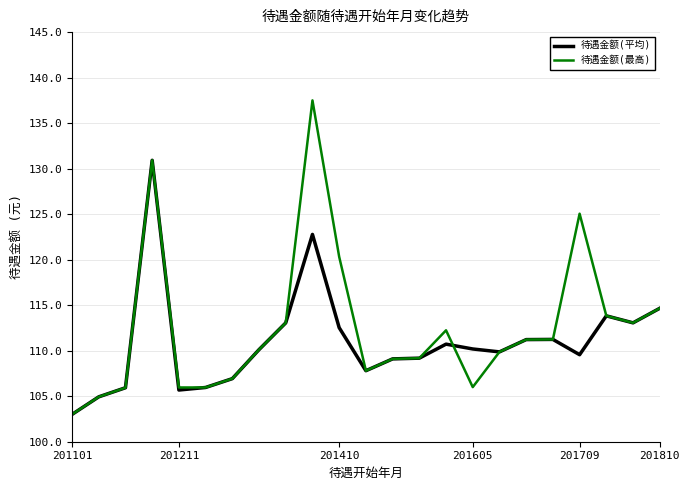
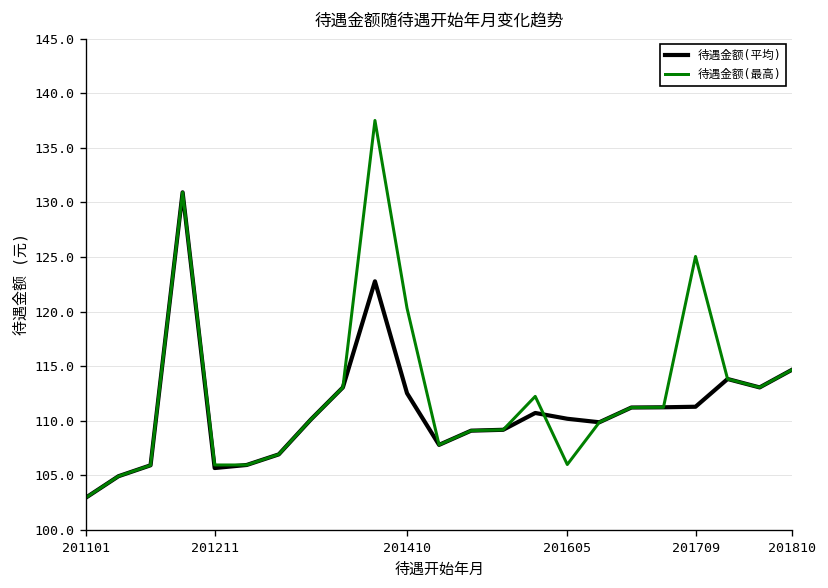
待遇金额(平均), 201709: 110 -> 111
